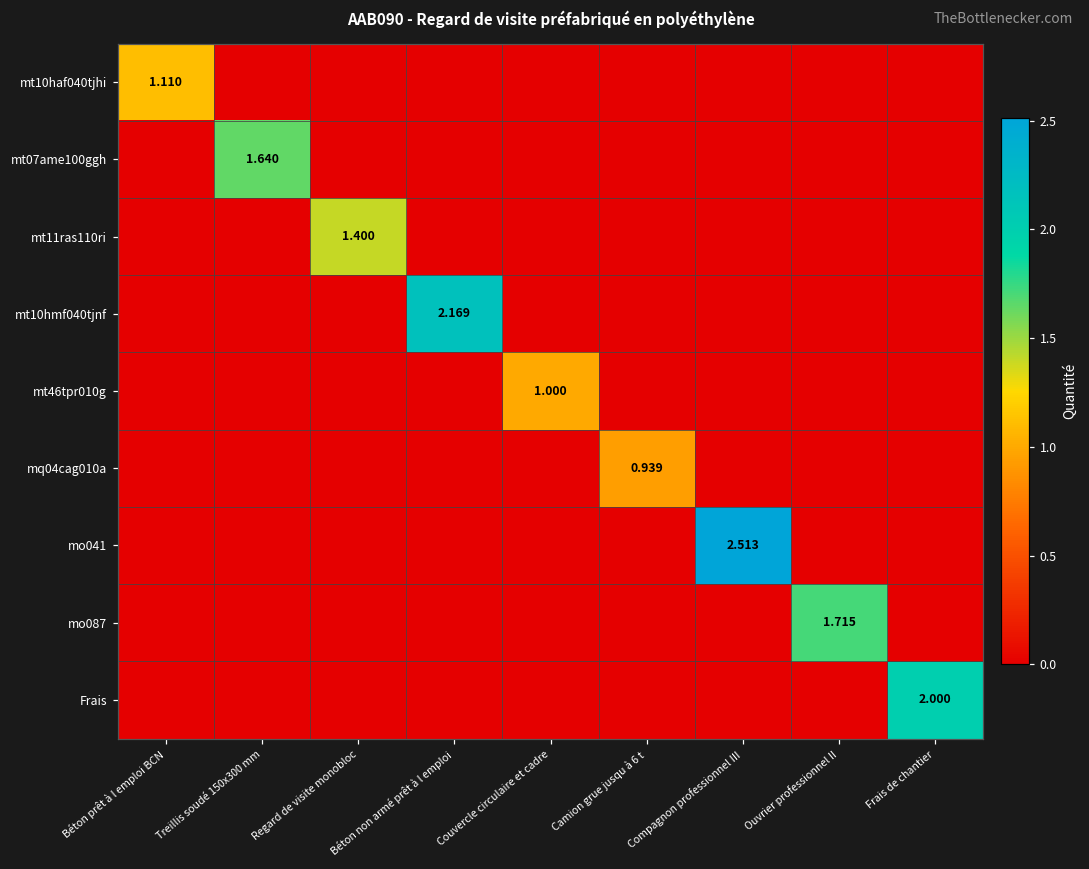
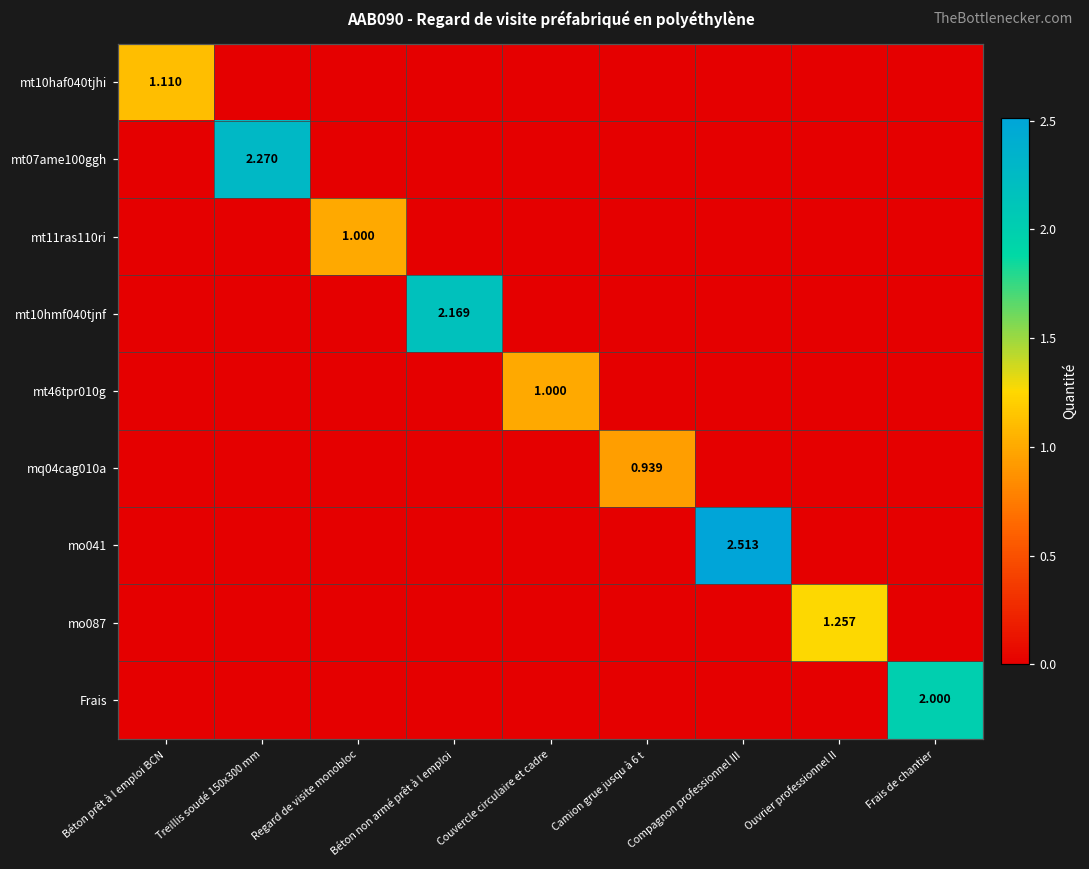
mt07ame100ggh, Treillis soudé 150x300 mm: 1.640 -> 2.270
mt11ras110ri, Regard de visite monobloc: 1.400 -> 1.000
mo087, Ouvrier professionnel II: 1.715 -> 1.257
